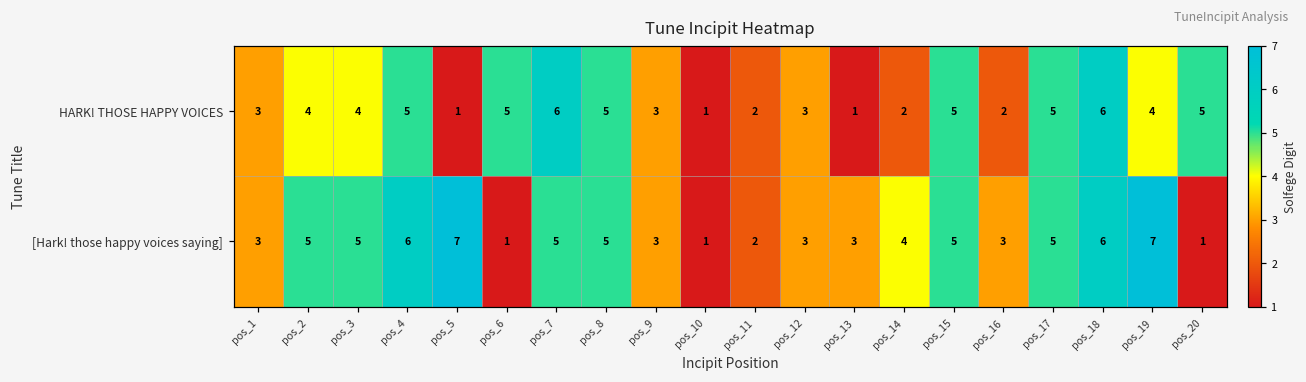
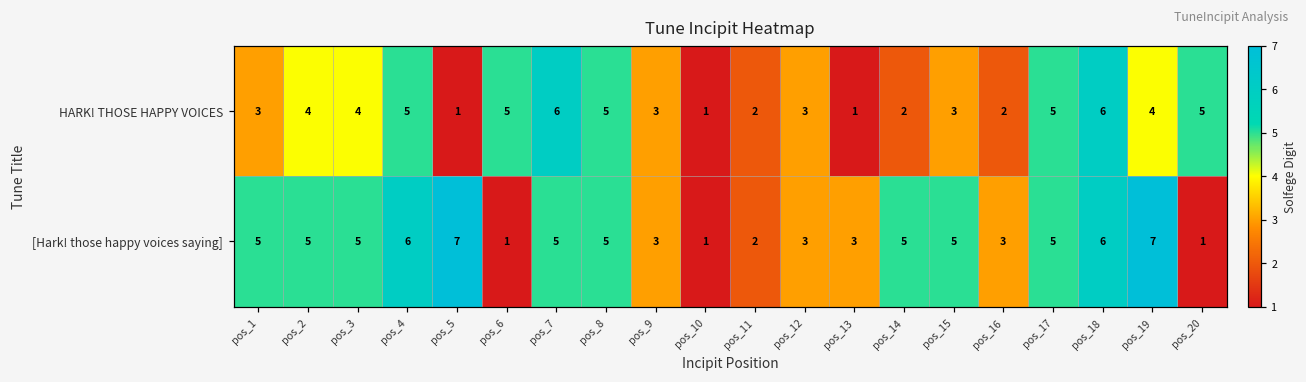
HARK! THOSE HAPPY VOICES, pos_15: 5 -> 3
[Hark! those happy voices saying], pos_1: 3 -> 5
[Hark! those happy voices saying], pos_14: 4 -> 5
